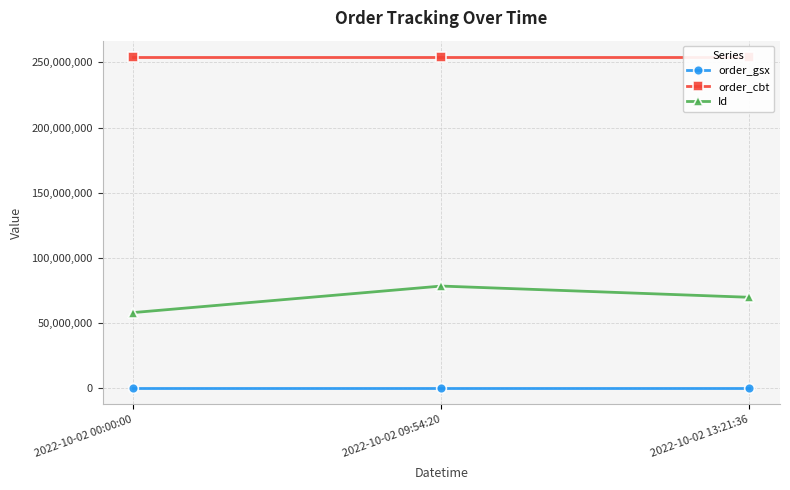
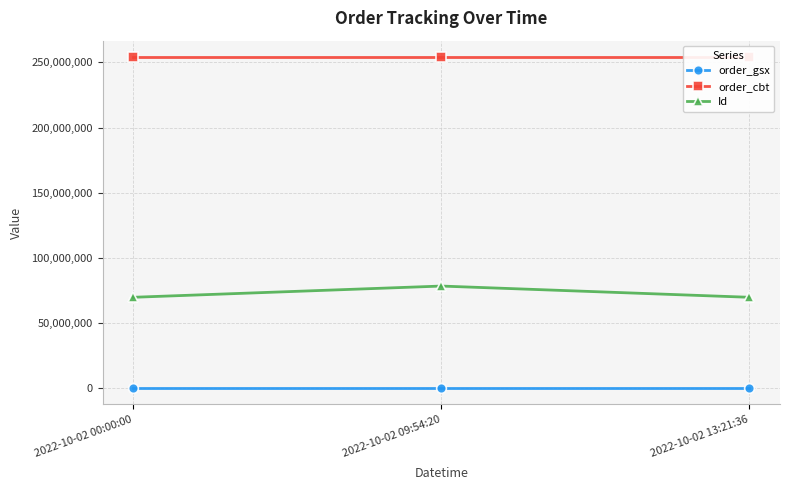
Id, 2022-10-02 00:00:00: 58,000,000 -> 70,000,000
